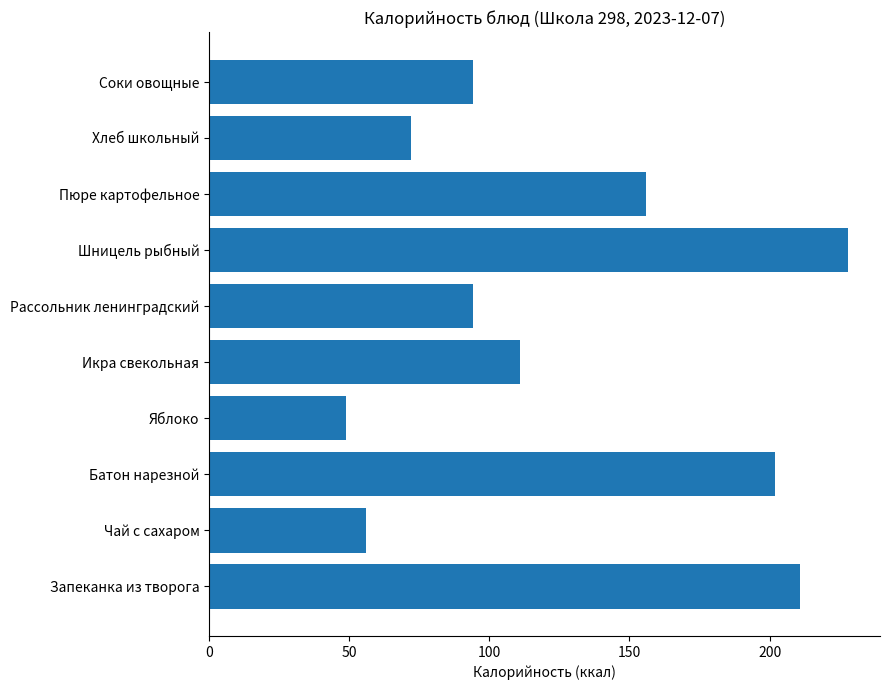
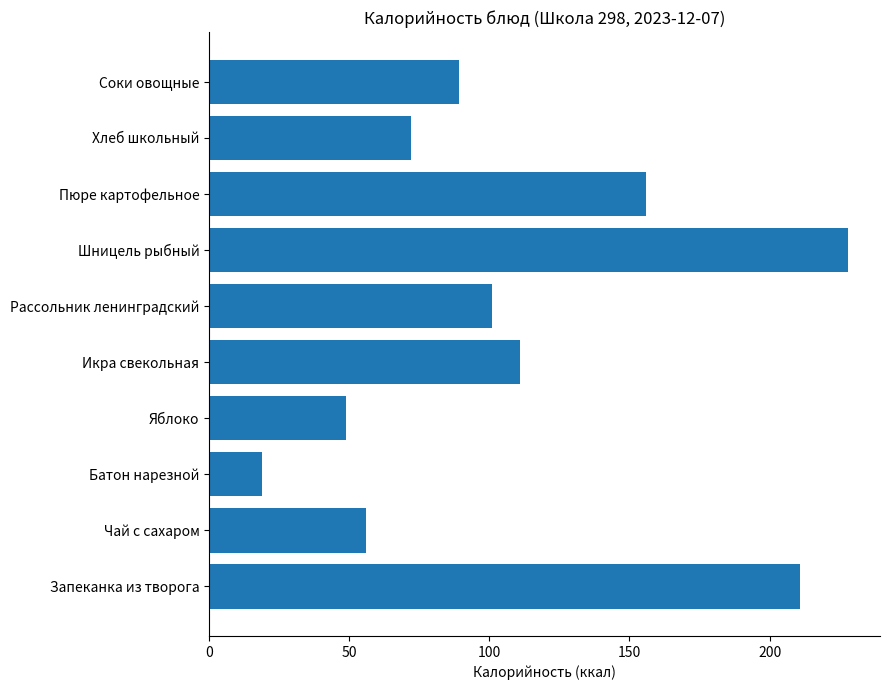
Соки овощные: 94 -> 89
Рассольник ленинградский: 94 -> 101
Батон нарезной: 202 -> 19
